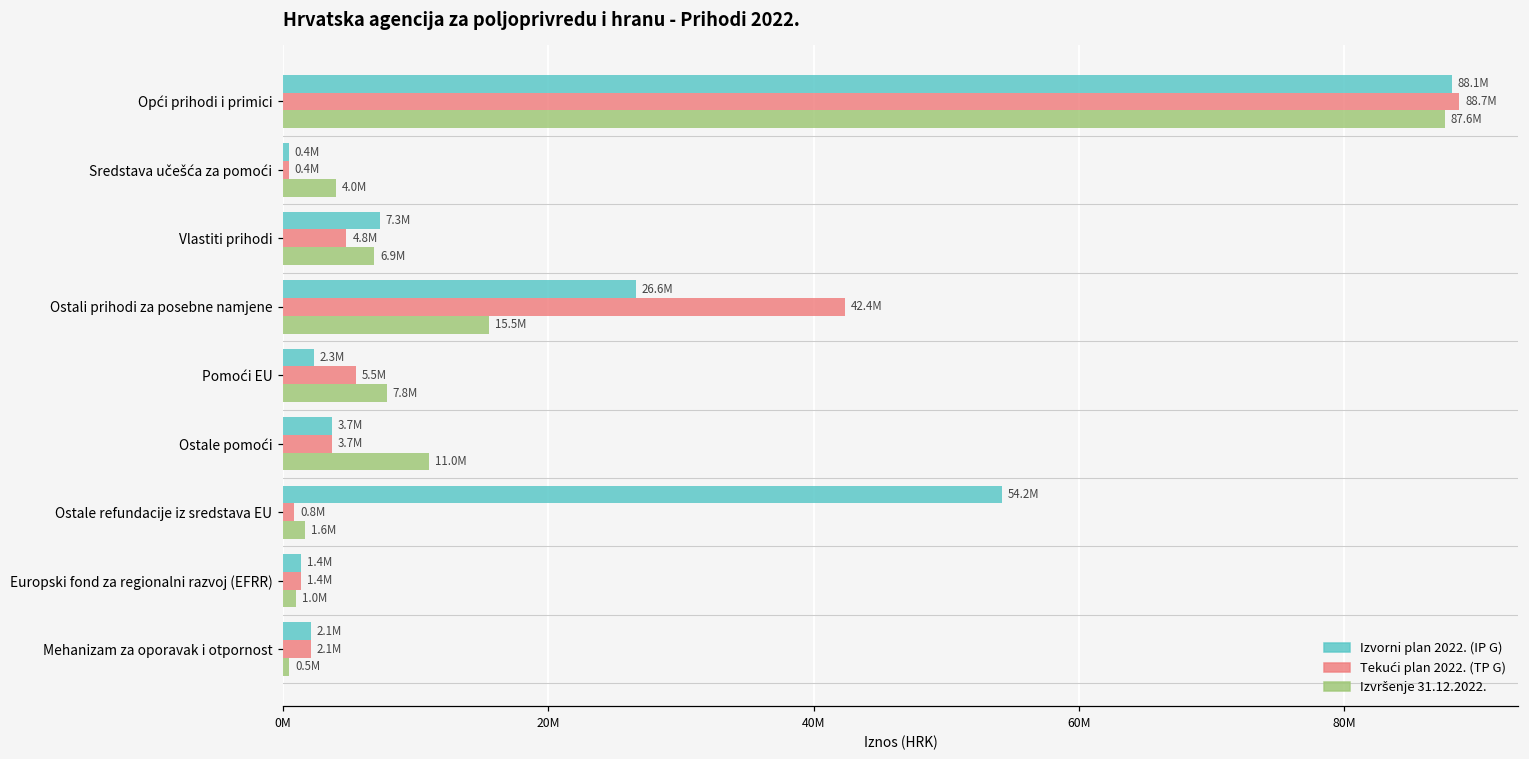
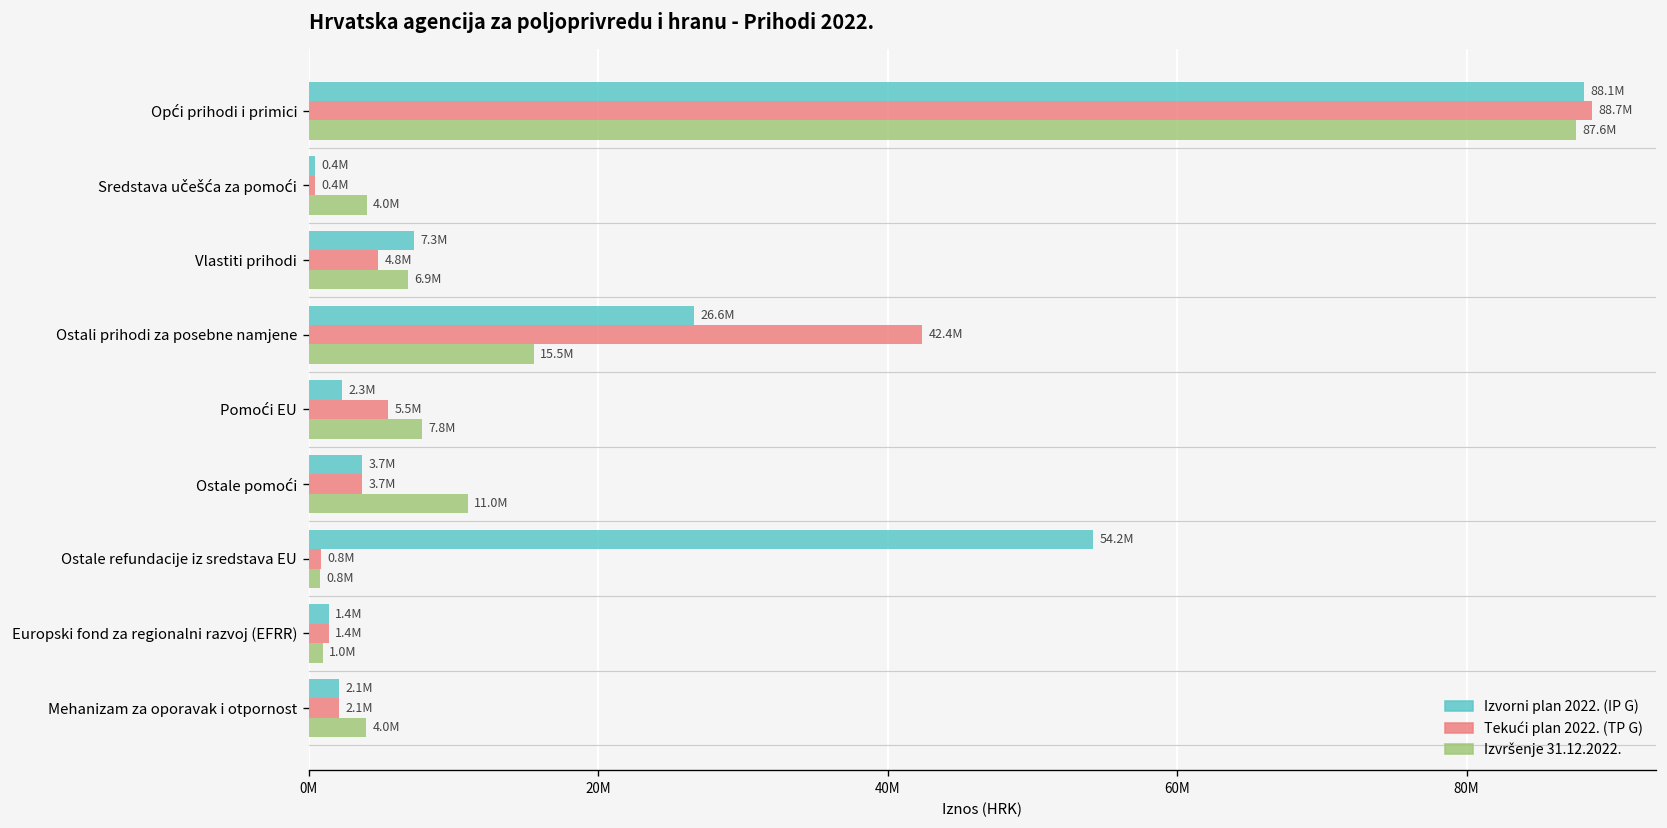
Izvršenje 31.12.2022., Ostale refundacije iz sredstava EU: 1.6M -> 0.8M
Izvršenje 31.12.2022., Mehanizam za oporavak i otpornost: 0.5M -> 4.0M
